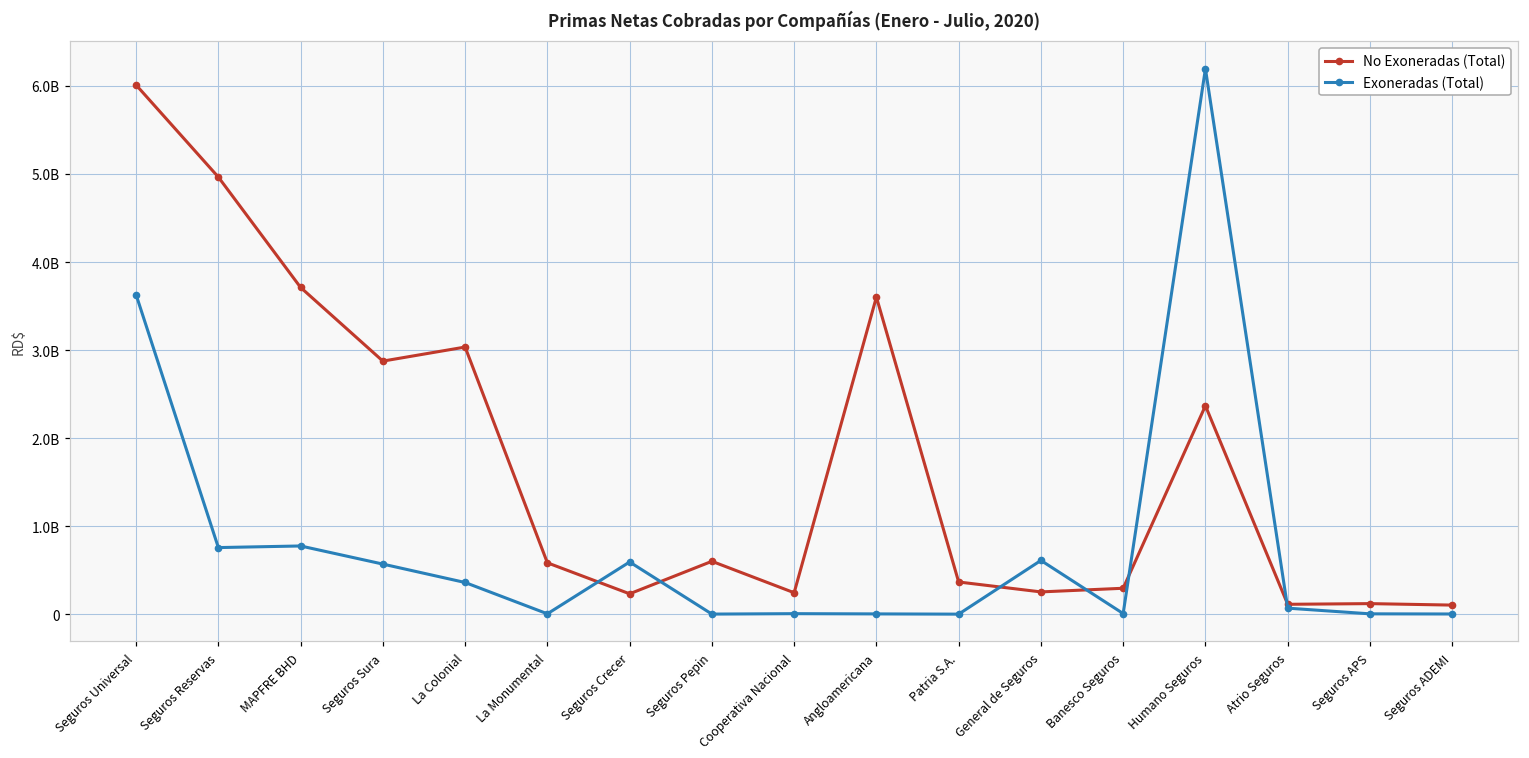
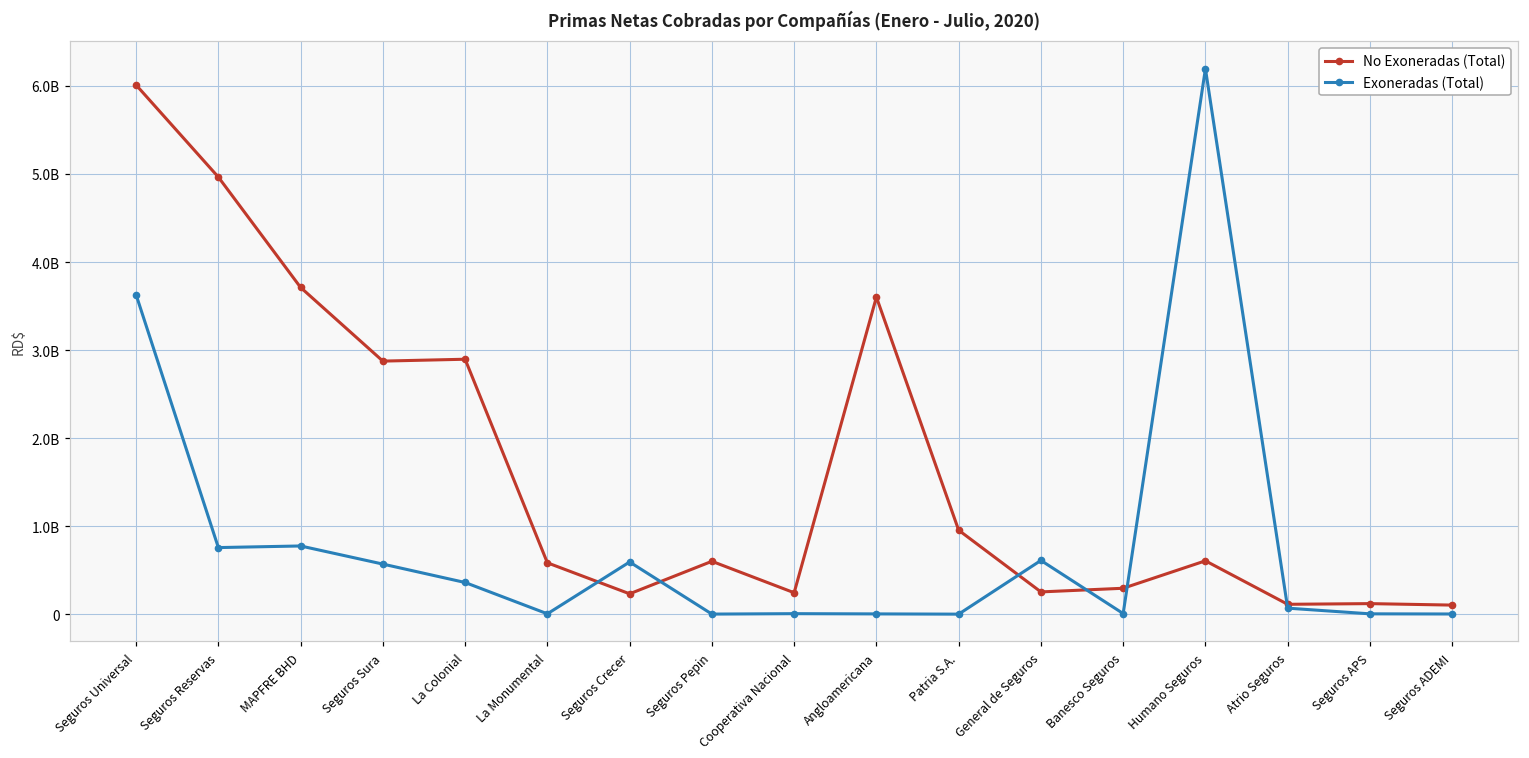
No Exoneradas (Total), La Colonial: 3000000000 -> 2900000000
No Exoneradas (Total), Patria S.A.: 400000000 -> 1000000000
No Exoneradas (Total), Humano Seguros: 2400000000 -> 600000000
